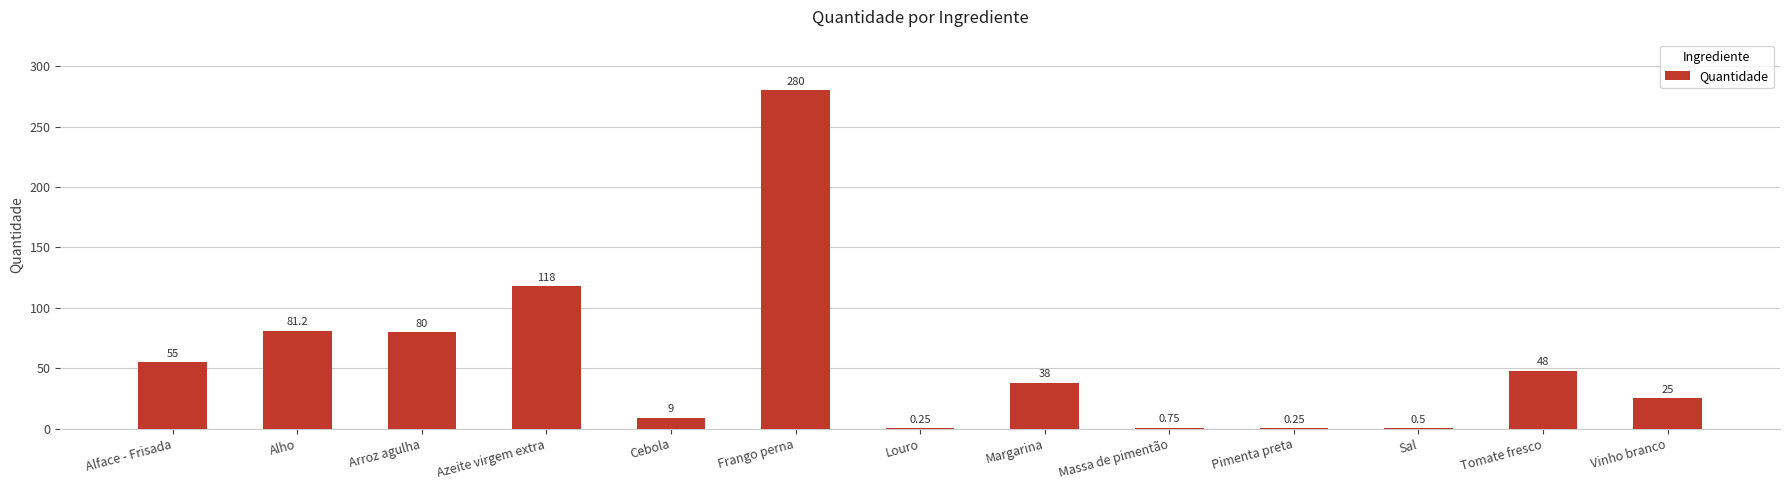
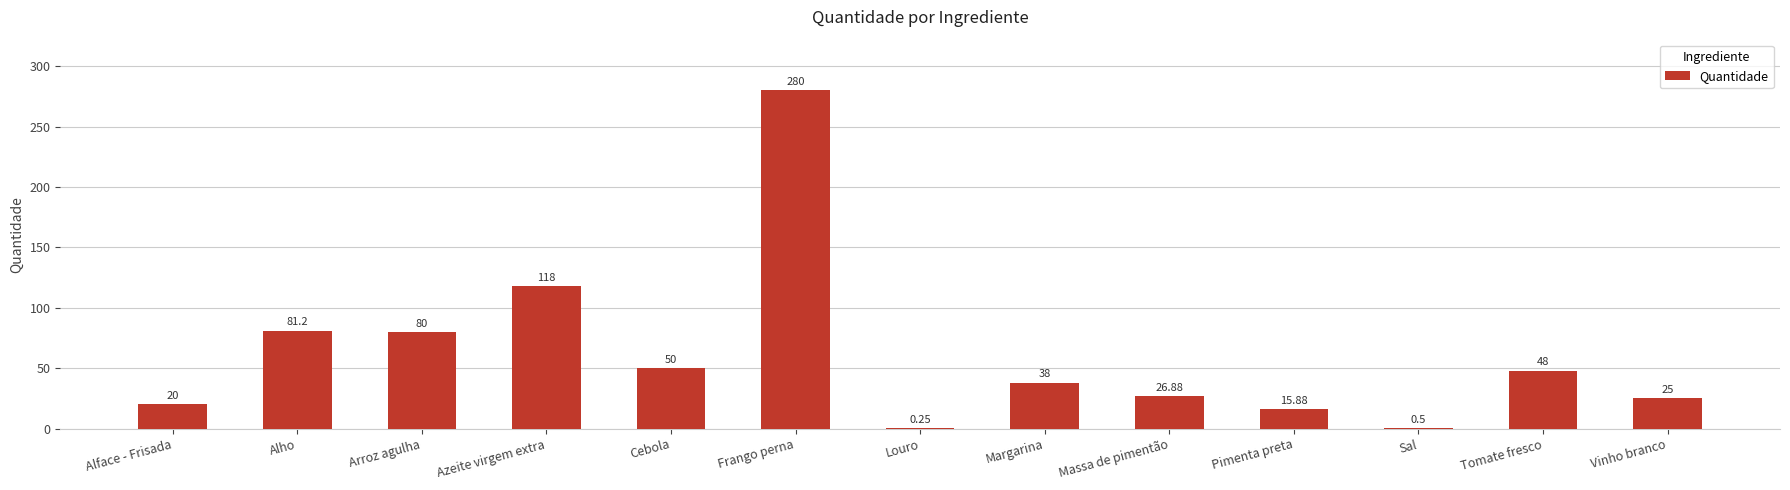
Alface - Frisada: 55 -> 20
Cebola: 9 -> 50
Massa de pimentão: 0.75 -> 26.88
Pimenta preta: 0.25 -> 15.88
